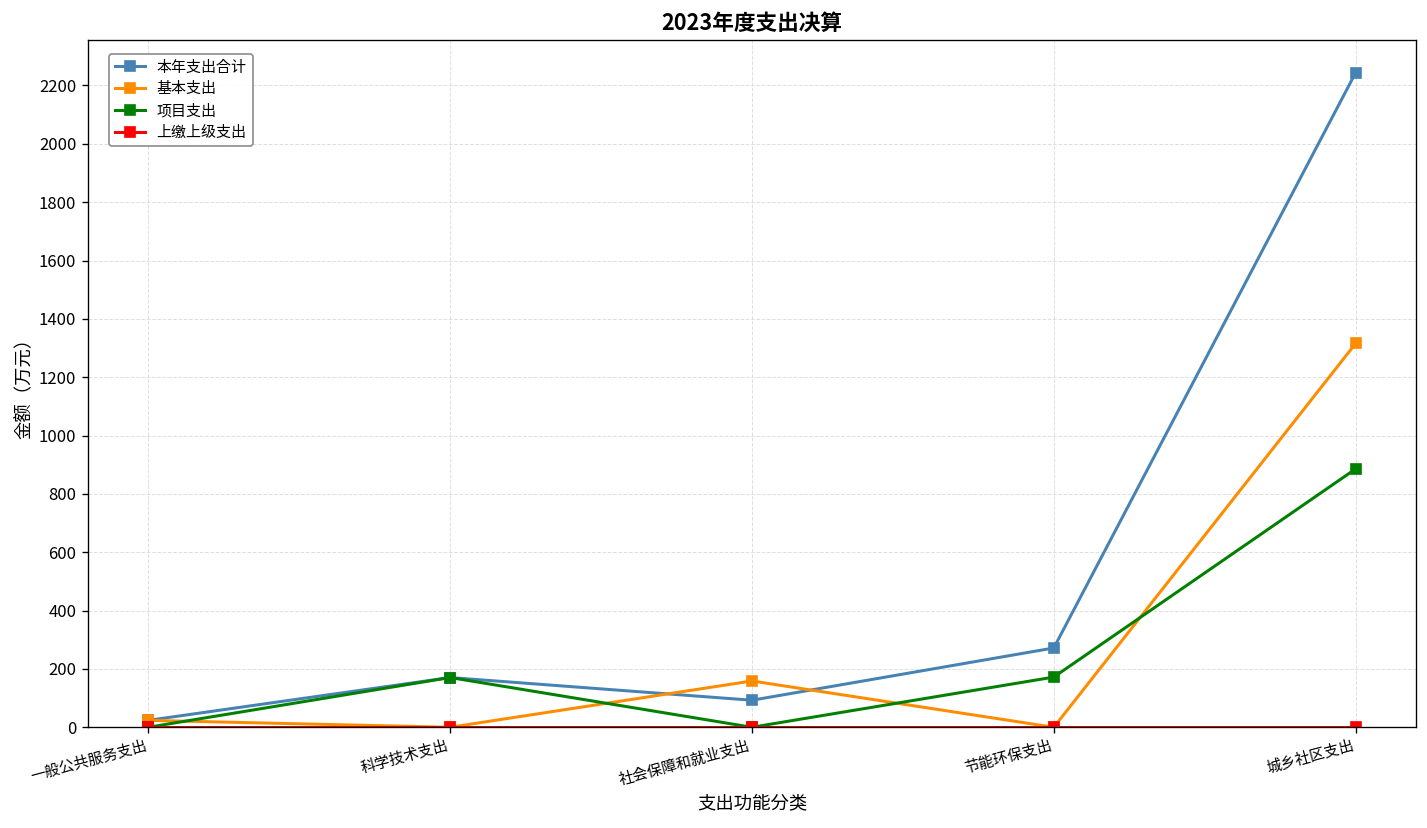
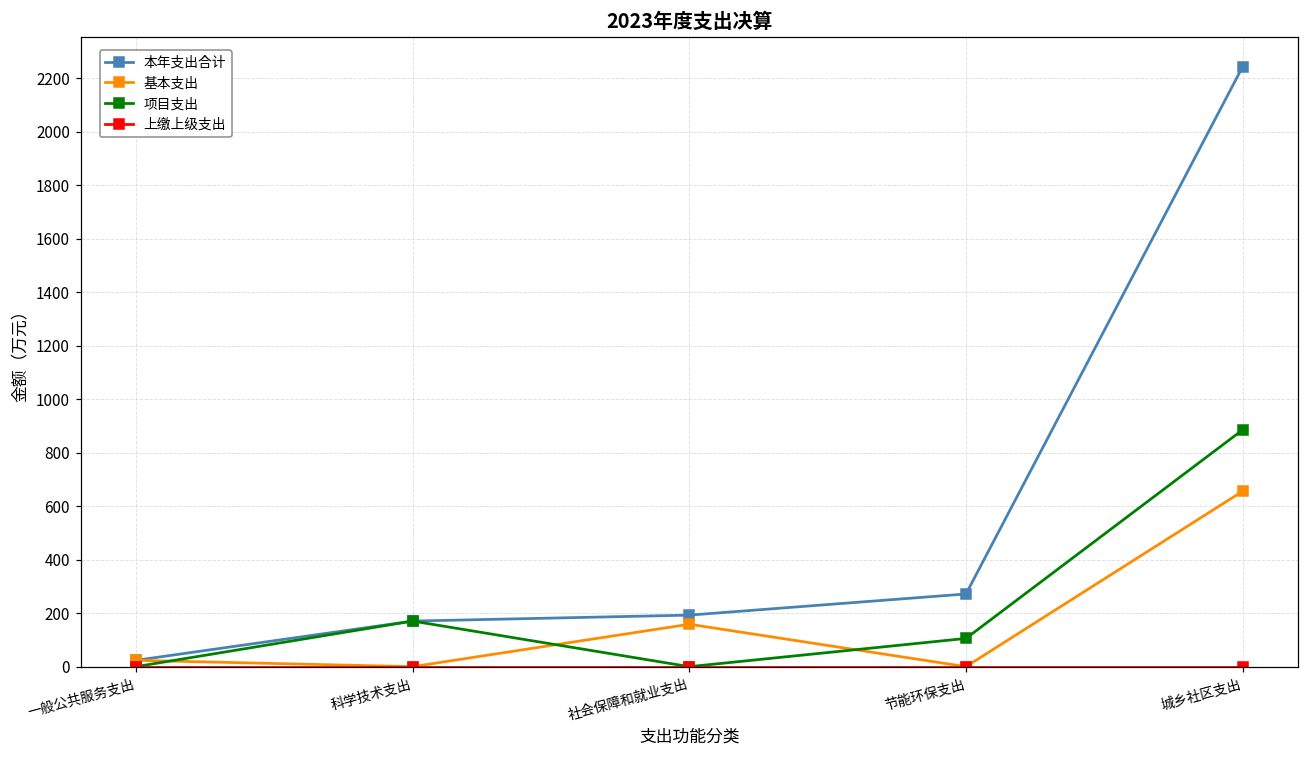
本年支出合计, 社会保障和就业支出: 90 -> 190
项目支出, 节能环保支出: 170 -> 110
基本支出, 城乡社区支出: 1320 -> 660
